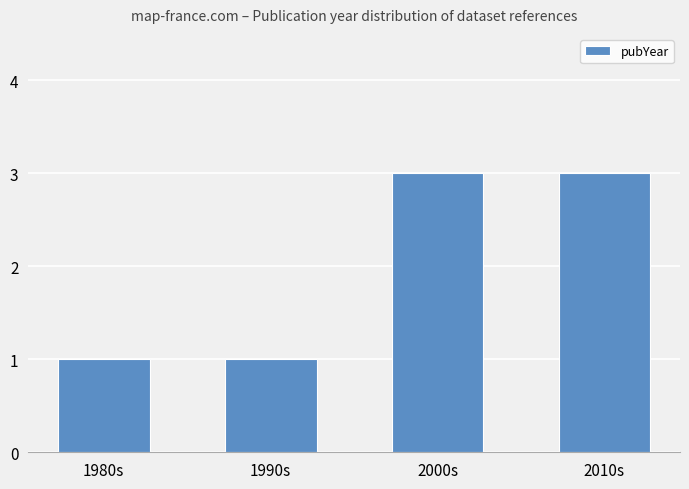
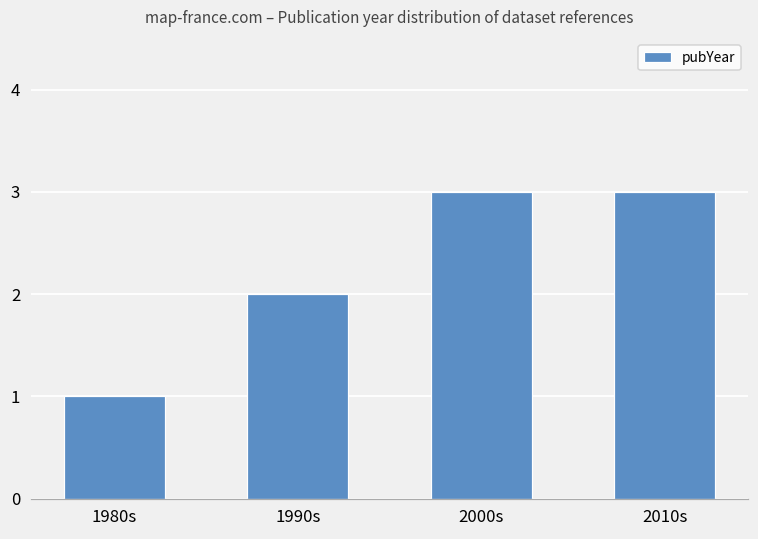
1990s: 1 -> 2
